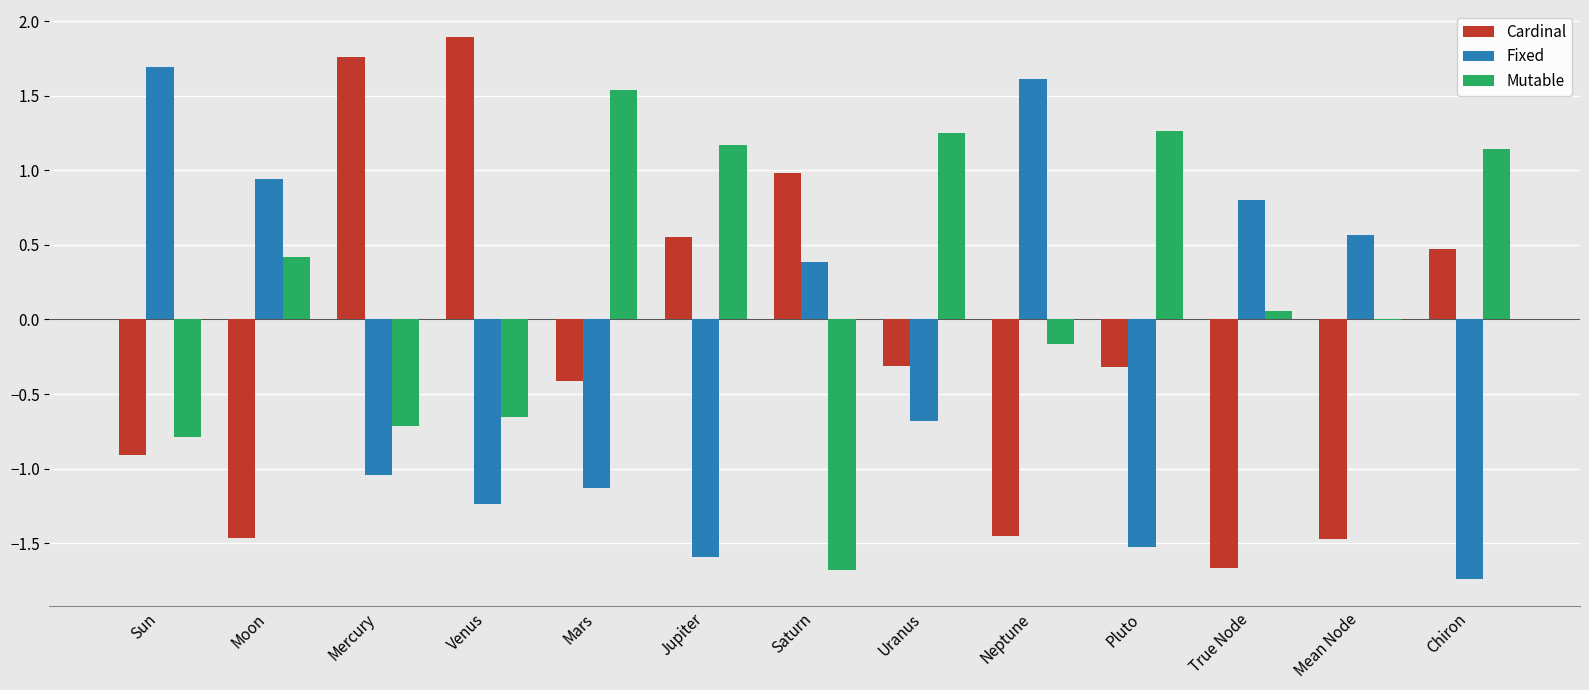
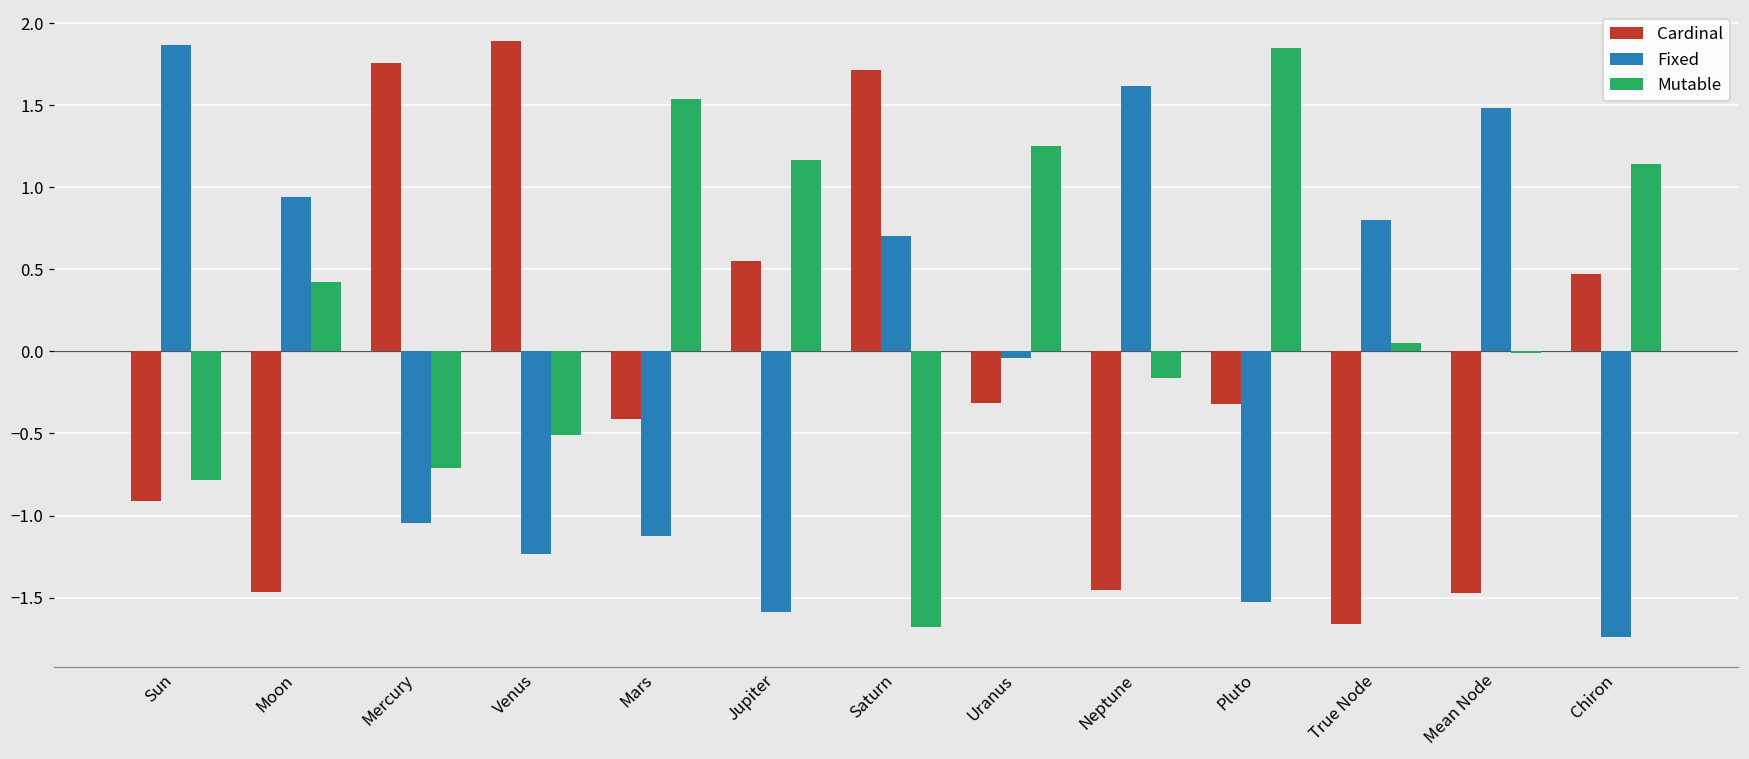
Fixed, Sun: 1.70 -> 1.87
Mutable, Venus: -0.66 -> -0.51
Cardinal, Saturn: 0.98 -> 1.72
Fixed, Saturn: 0.38 -> 0.70
Fixed, Uranus: -0.68 -> -0.04
Mutable, Pluto: 1.27 -> 1.85
Fixed, Mean Node: 0.57 -> 1.48
